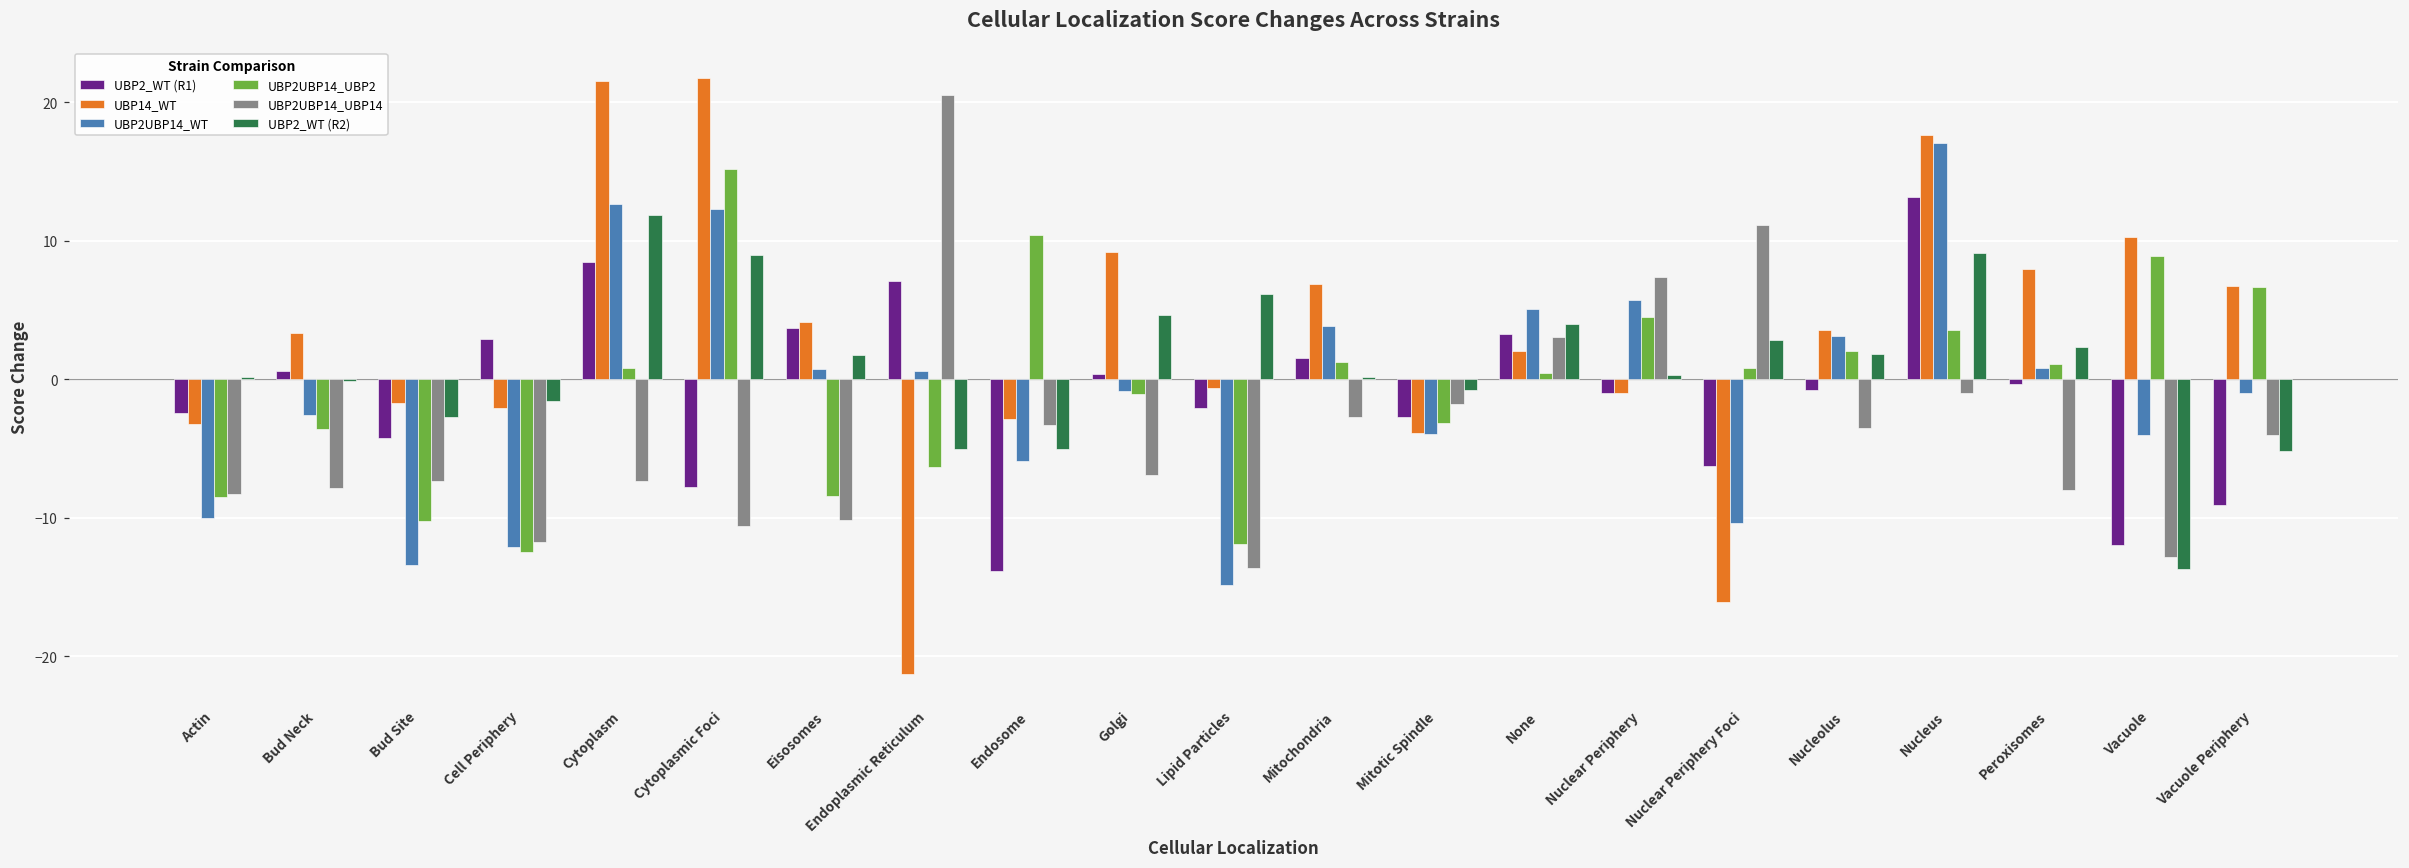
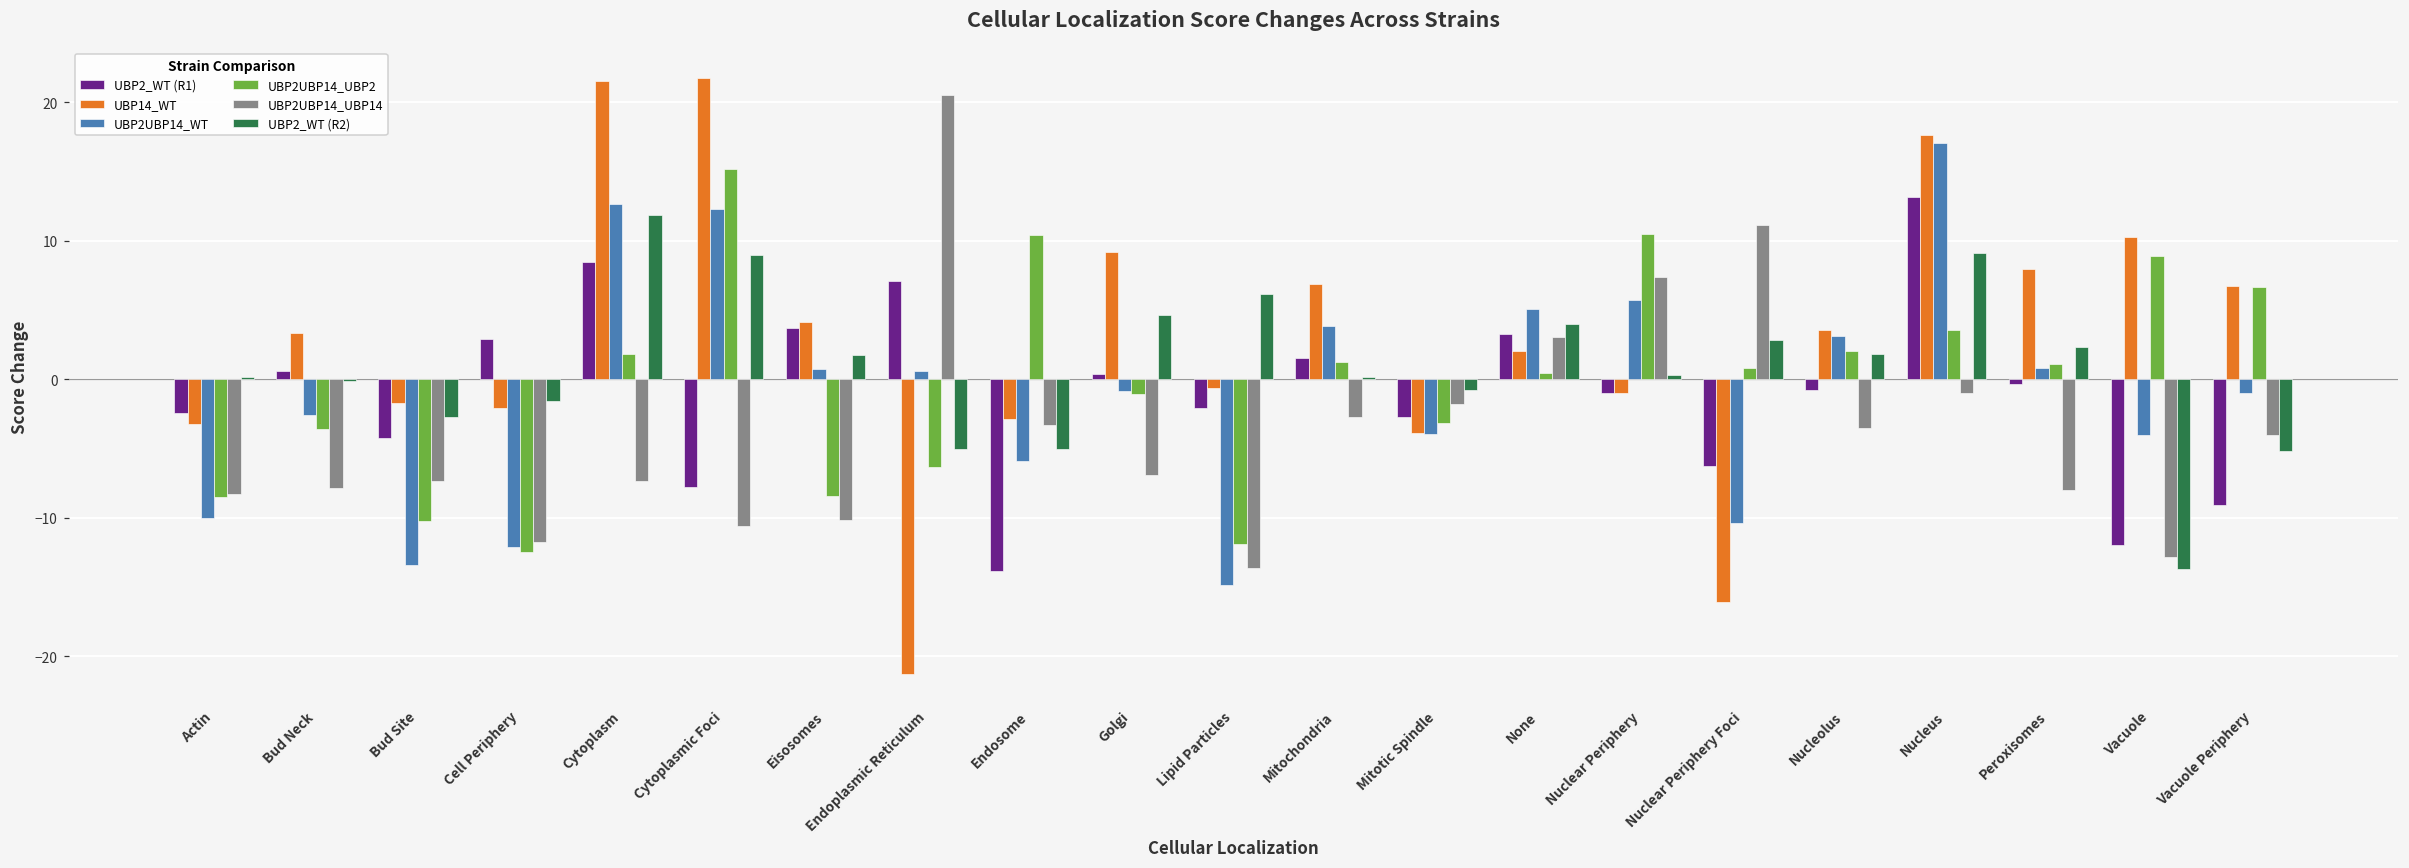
UBP2UBP14_UBP2, Cytoplasm: 0.8 -> 1.8
UBP2UBP14_UBP2, Nuclear Periphery: 4.5 -> 10.5
